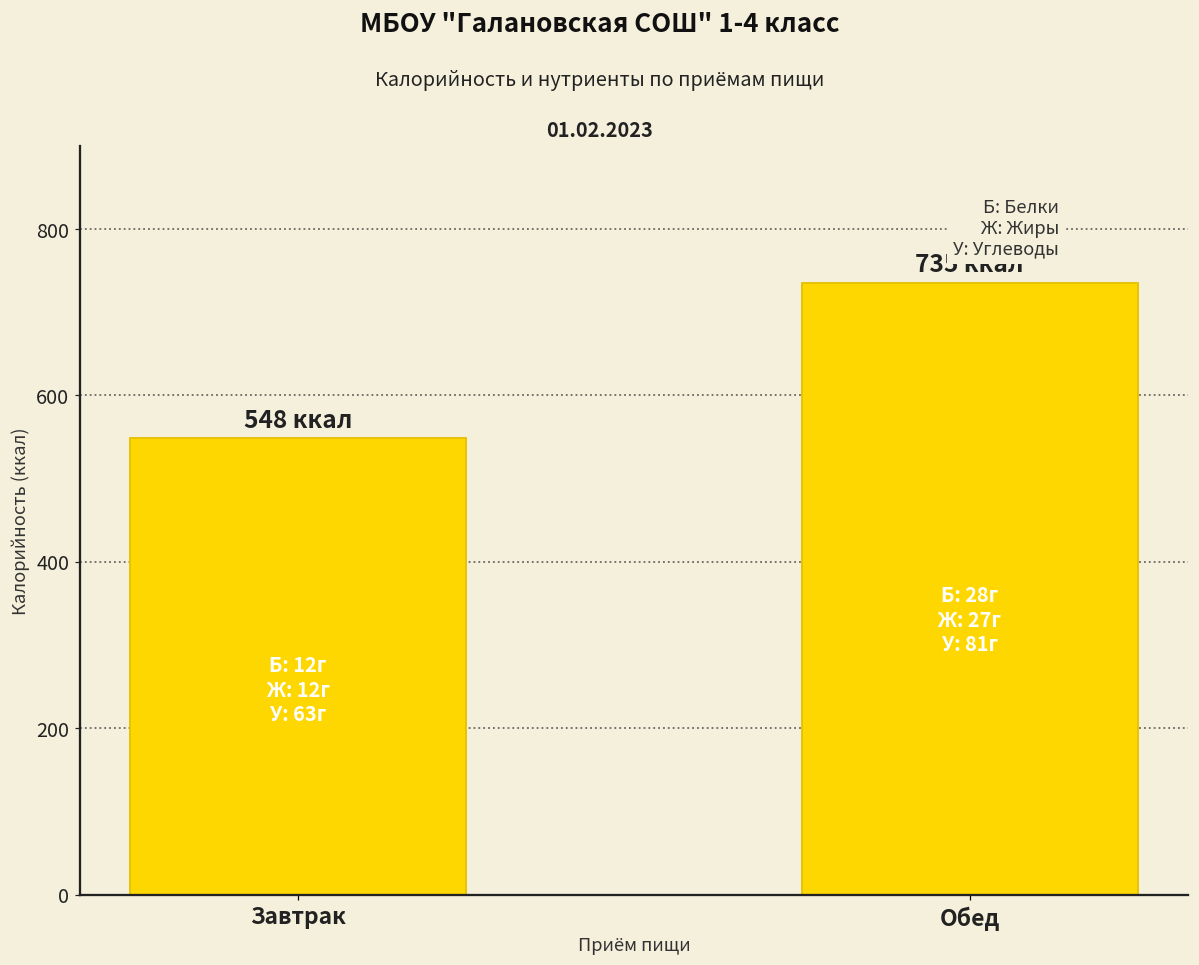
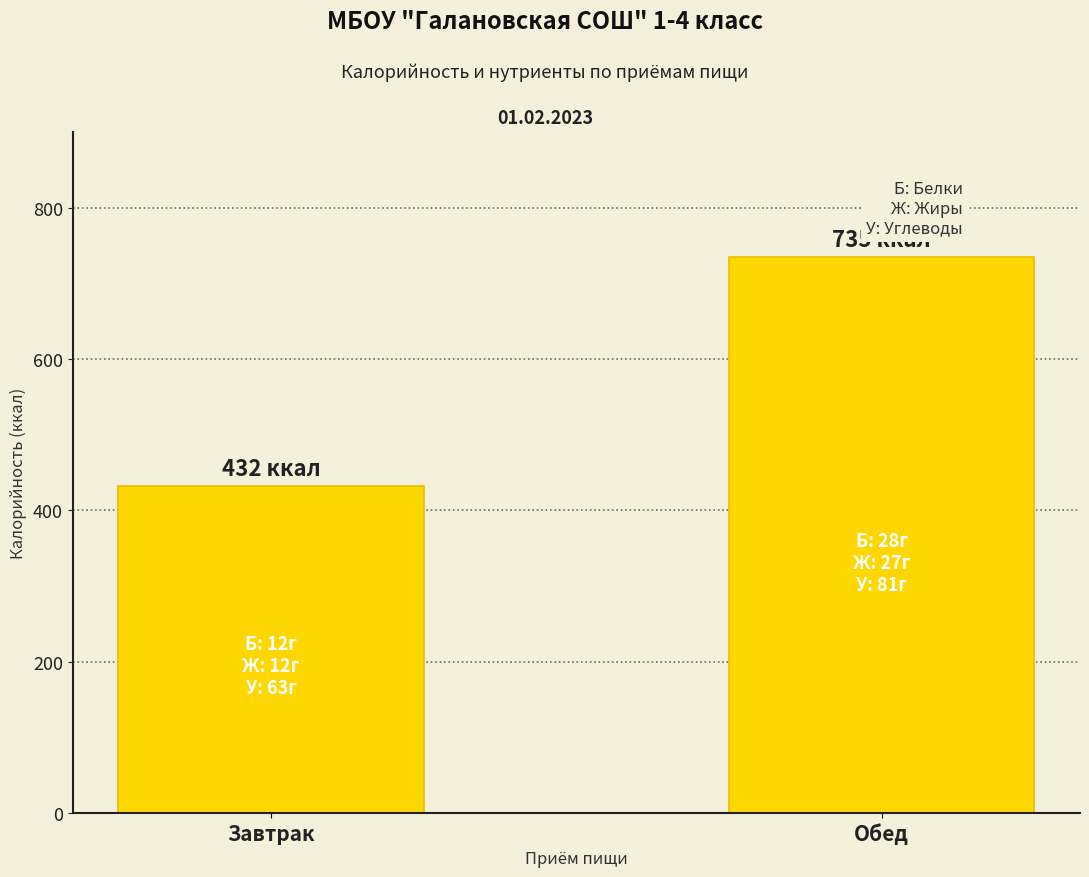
Завтрак: 548 -> 432
